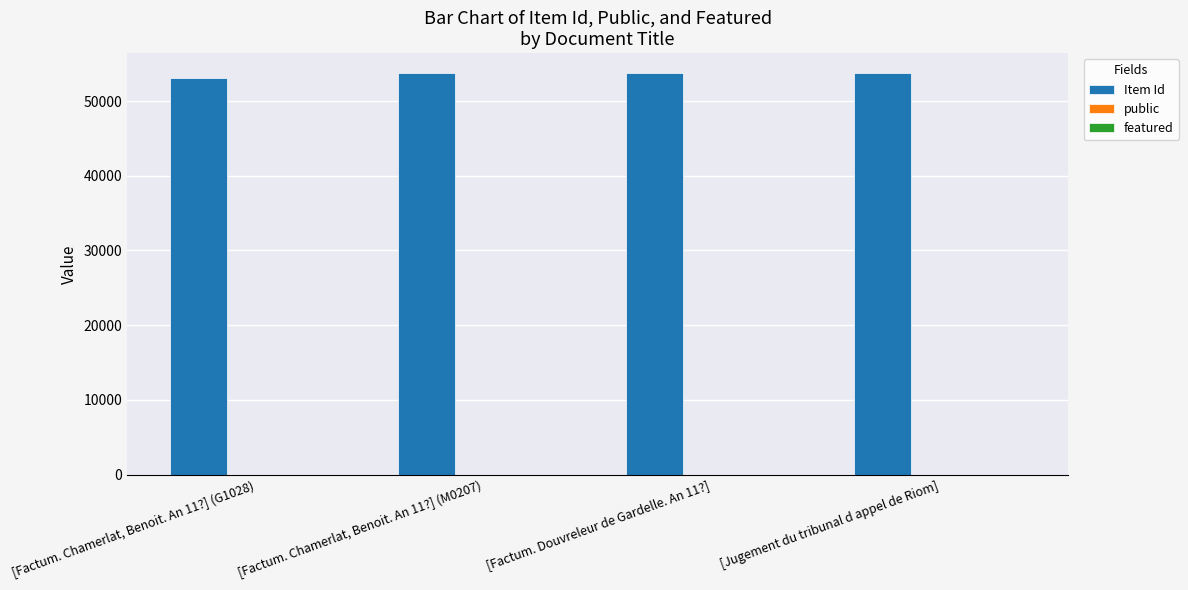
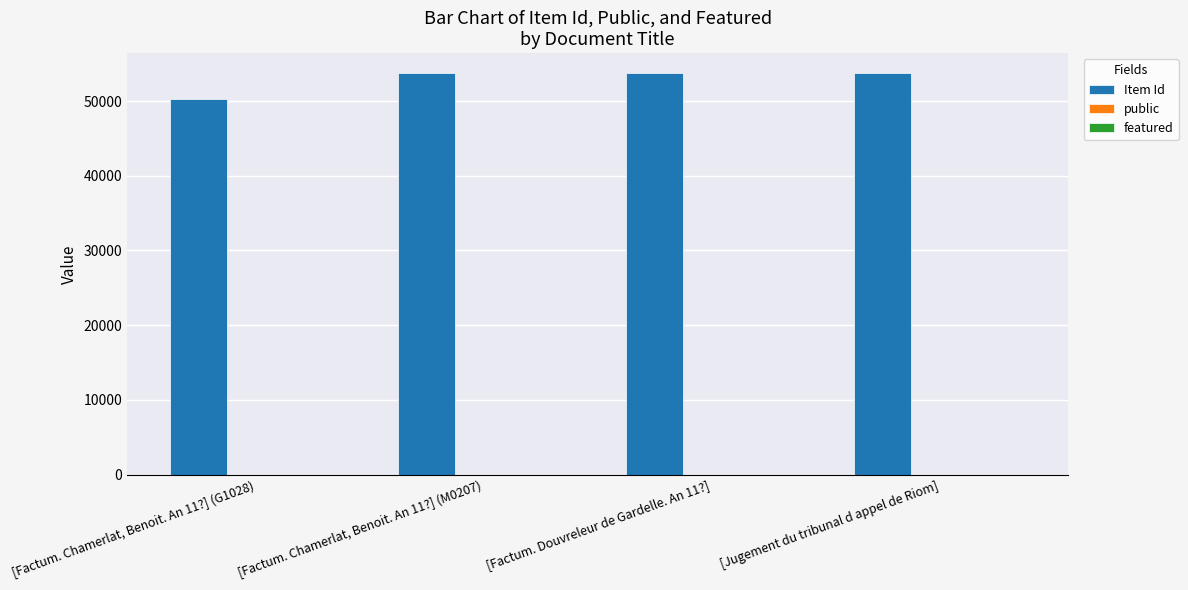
Item Id, [Factum. Chamerlat, Benoit. An 11?] (G1028): 53000 -> 50000
